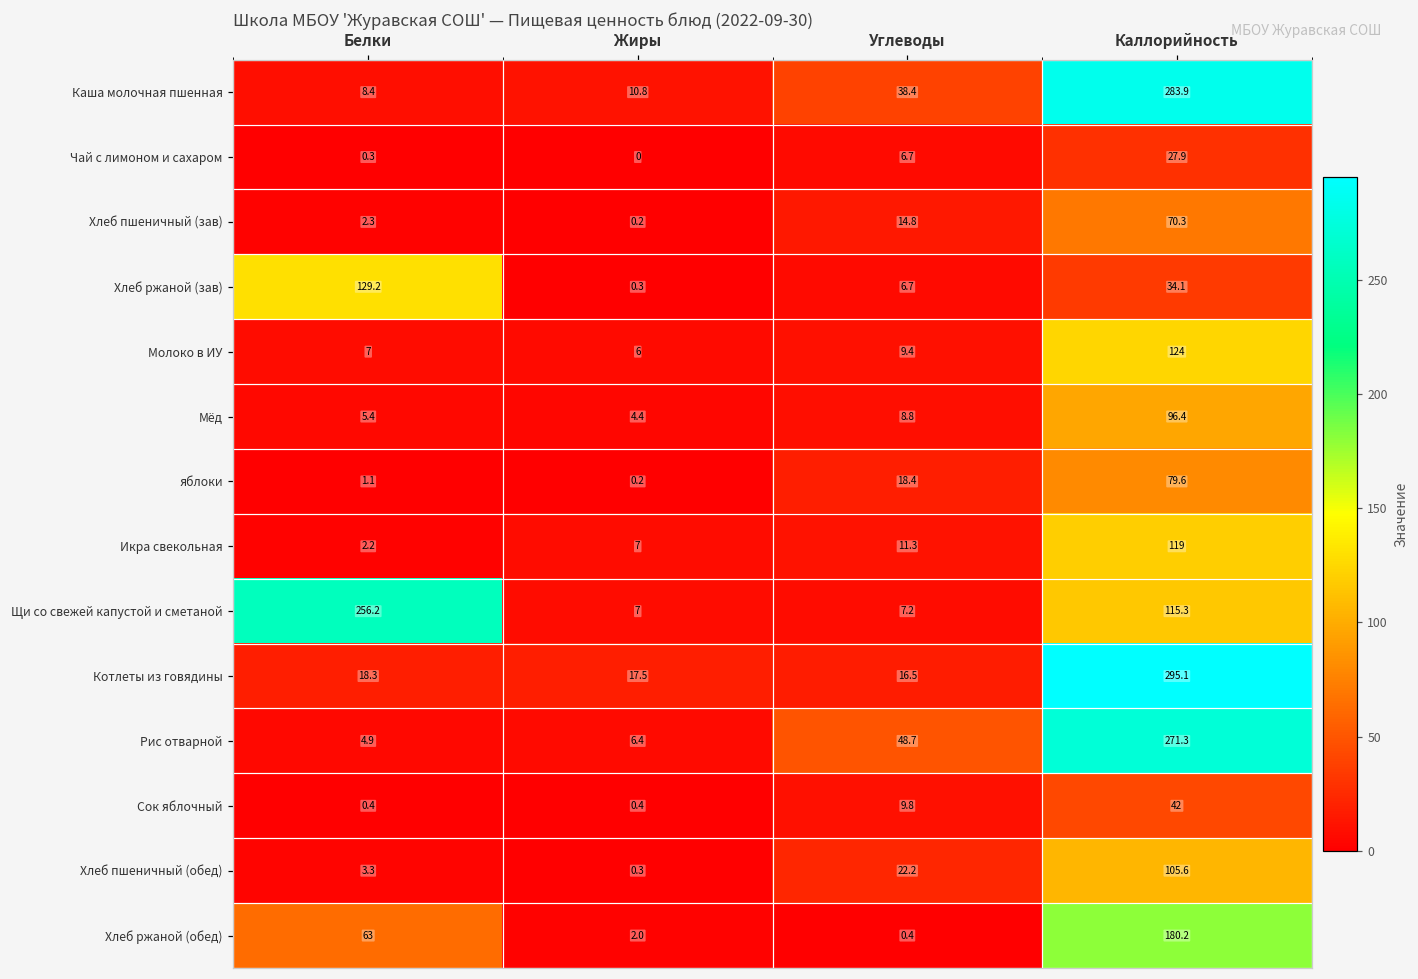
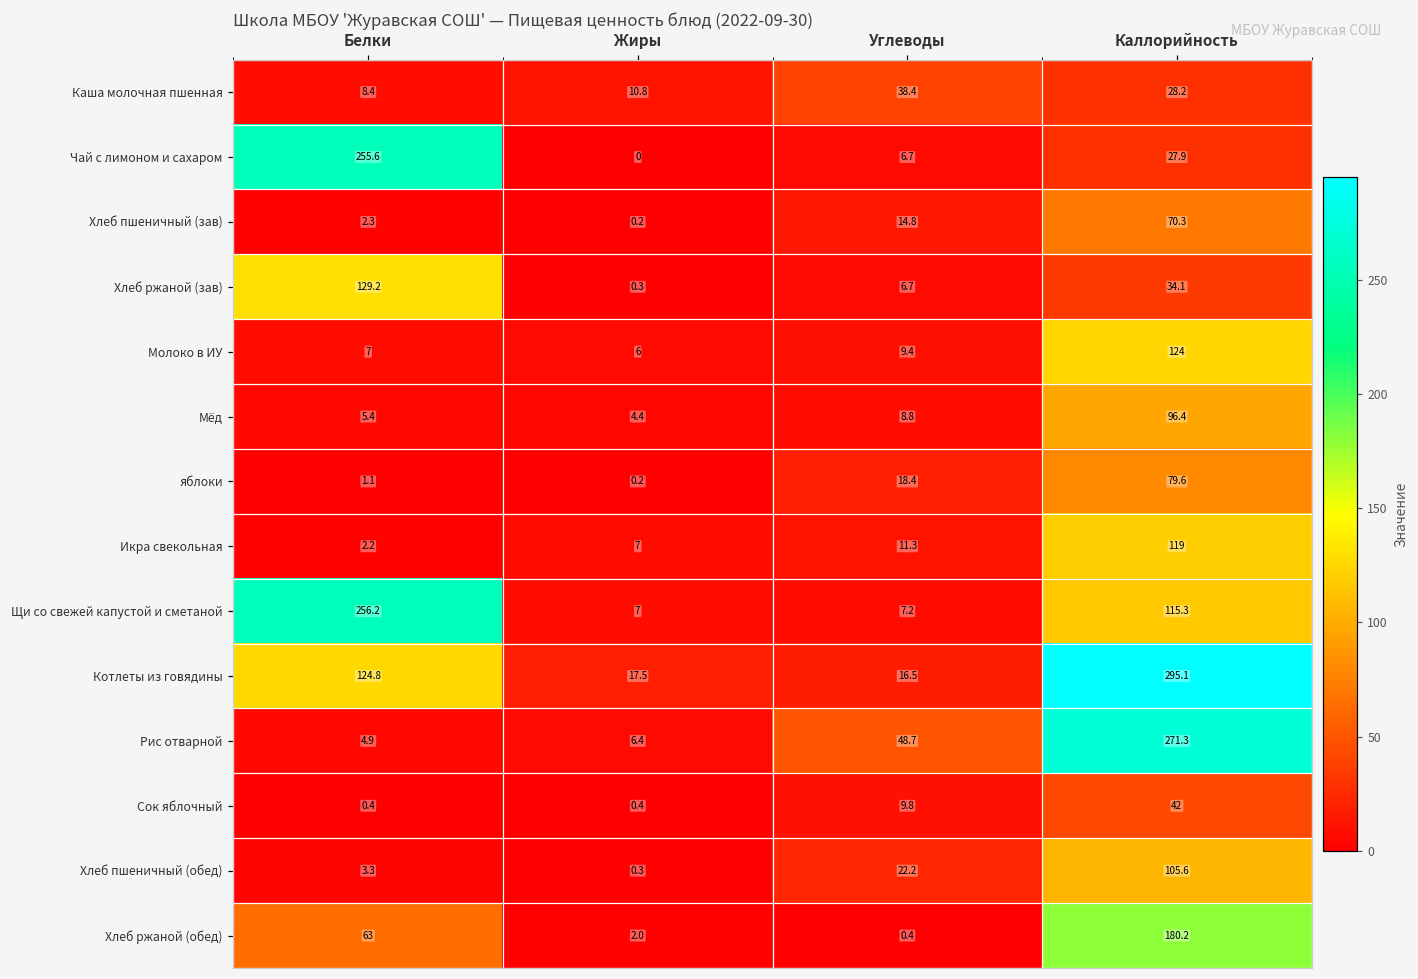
Каша молочная пшенная, Каллорийность: 283.9 -> 28.2
Чай с лимоном и сахаром, Белки: 0.3 -> 255.6
Котлеты из говядины, Белки: 18.3 -> 124.8
